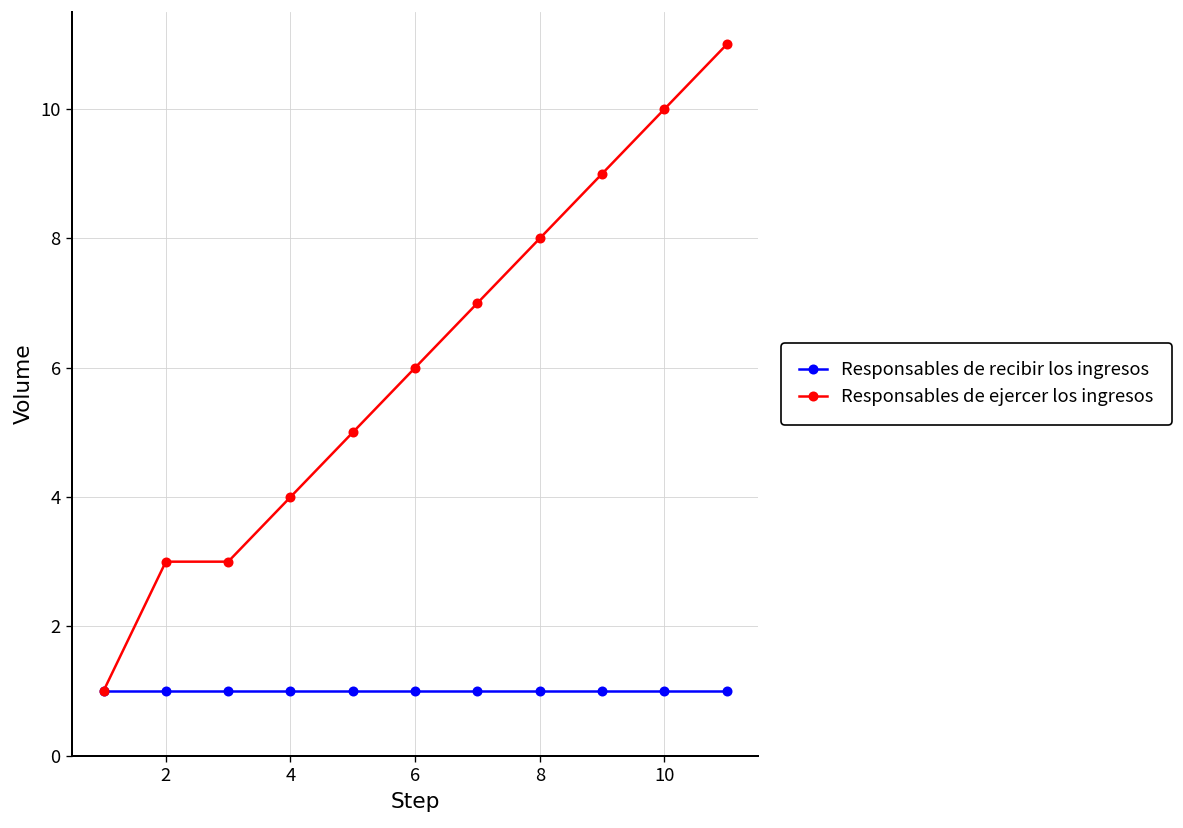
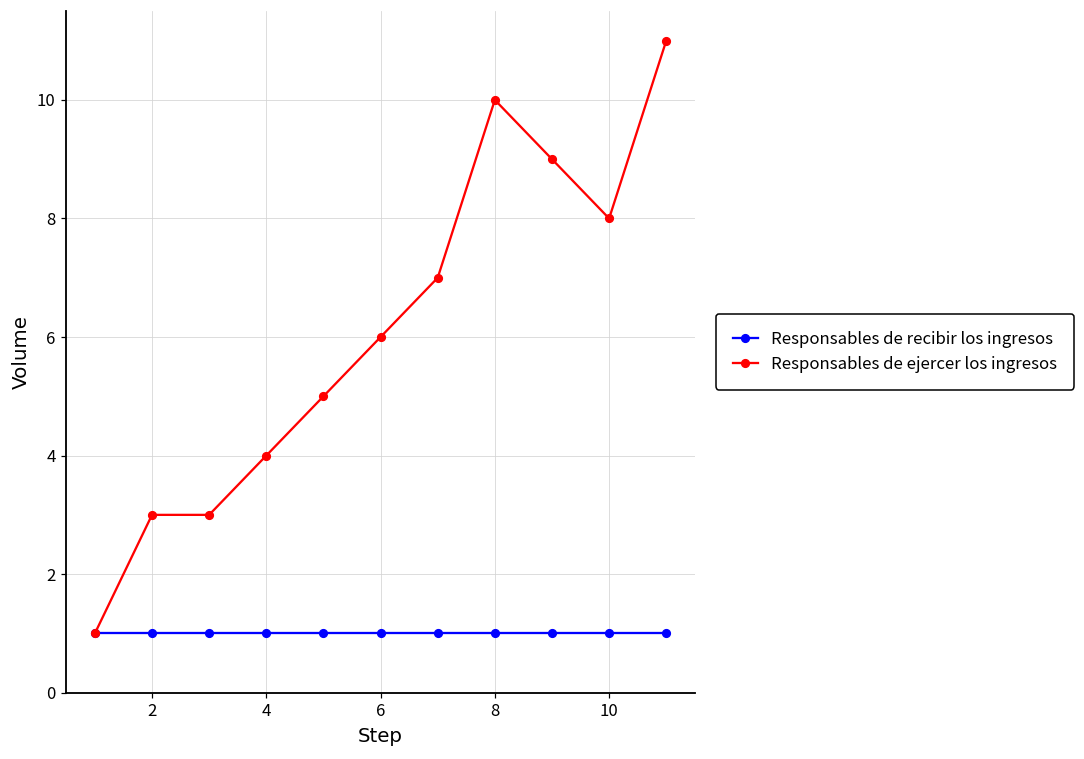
Responsables de ejercer los ingresos, 8: 8 -> 10
Responsables de ejercer los ingresos, 10: 10 -> 8
